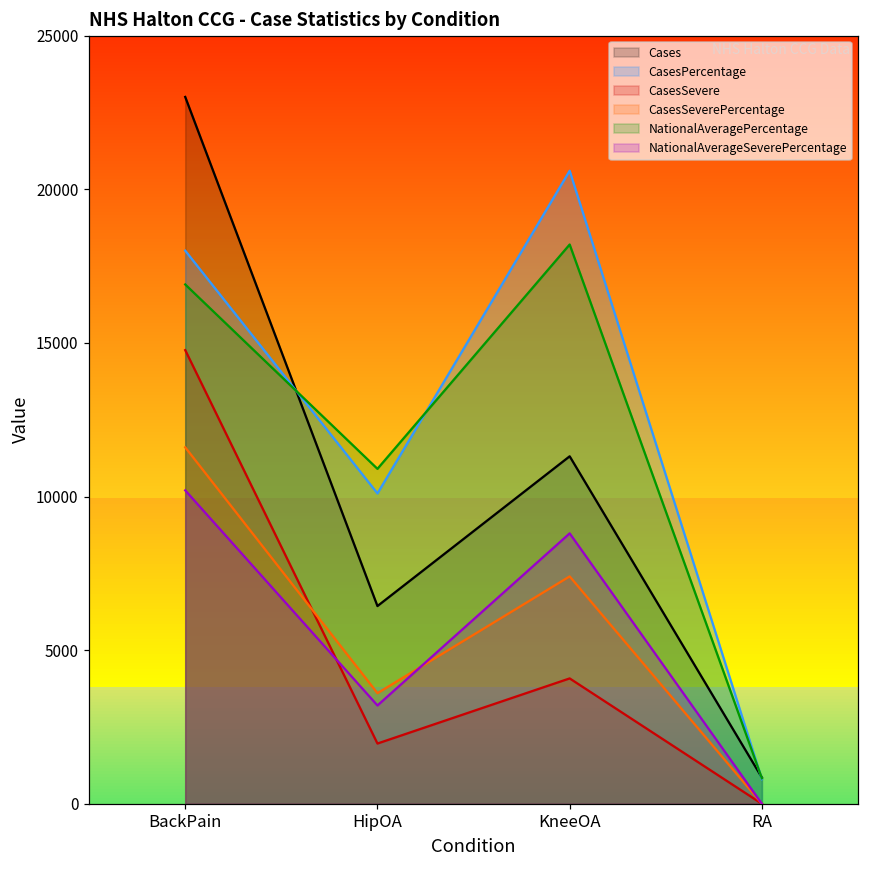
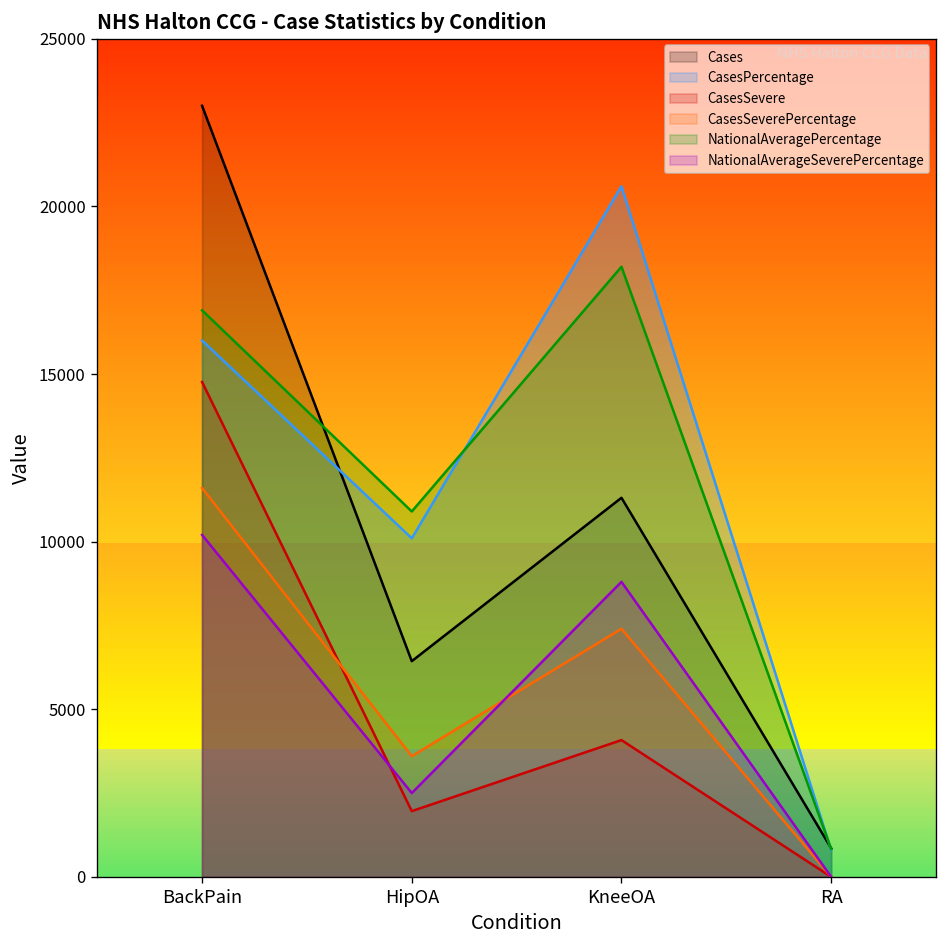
CasesPercentage, BackPain: 18000 -> 16000
NationalAverageSeverePercentage, HipOA: 3200 -> 2500
